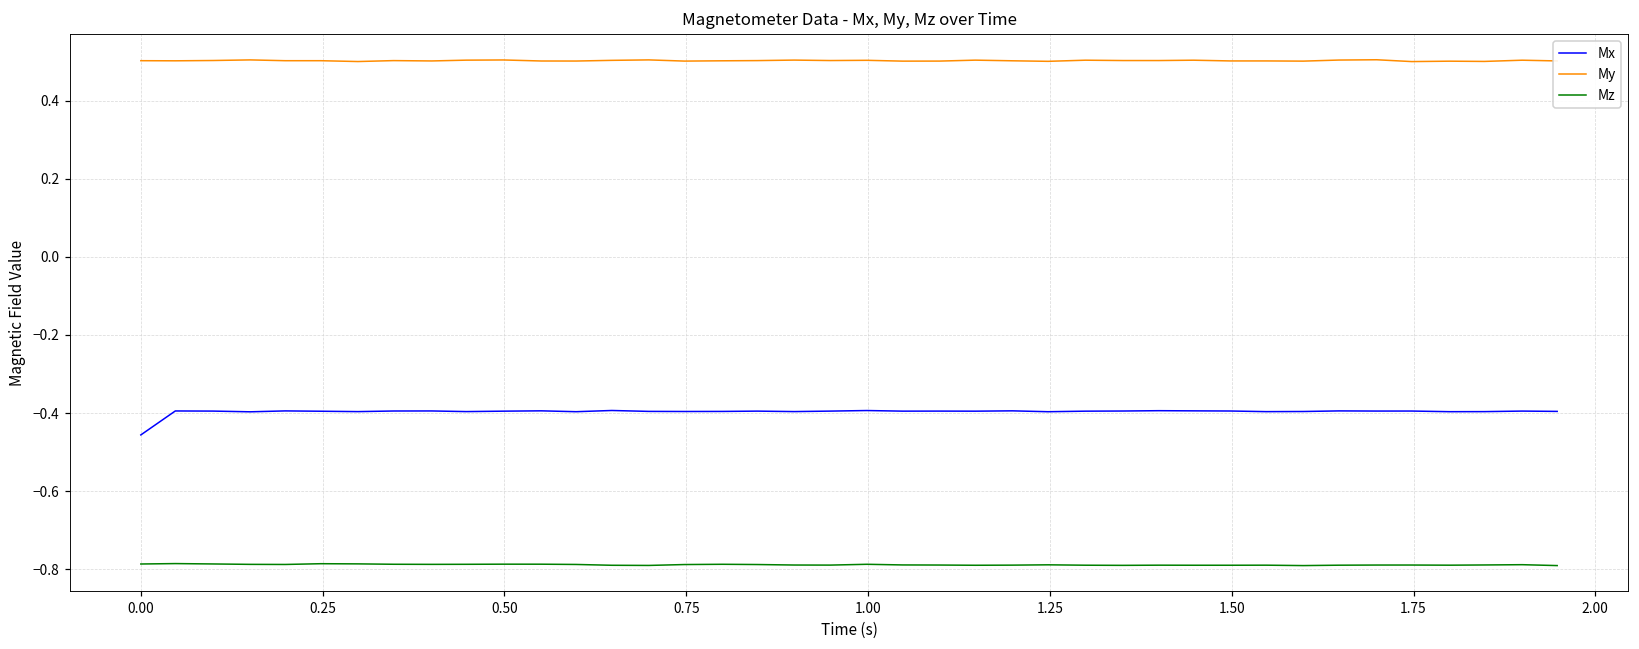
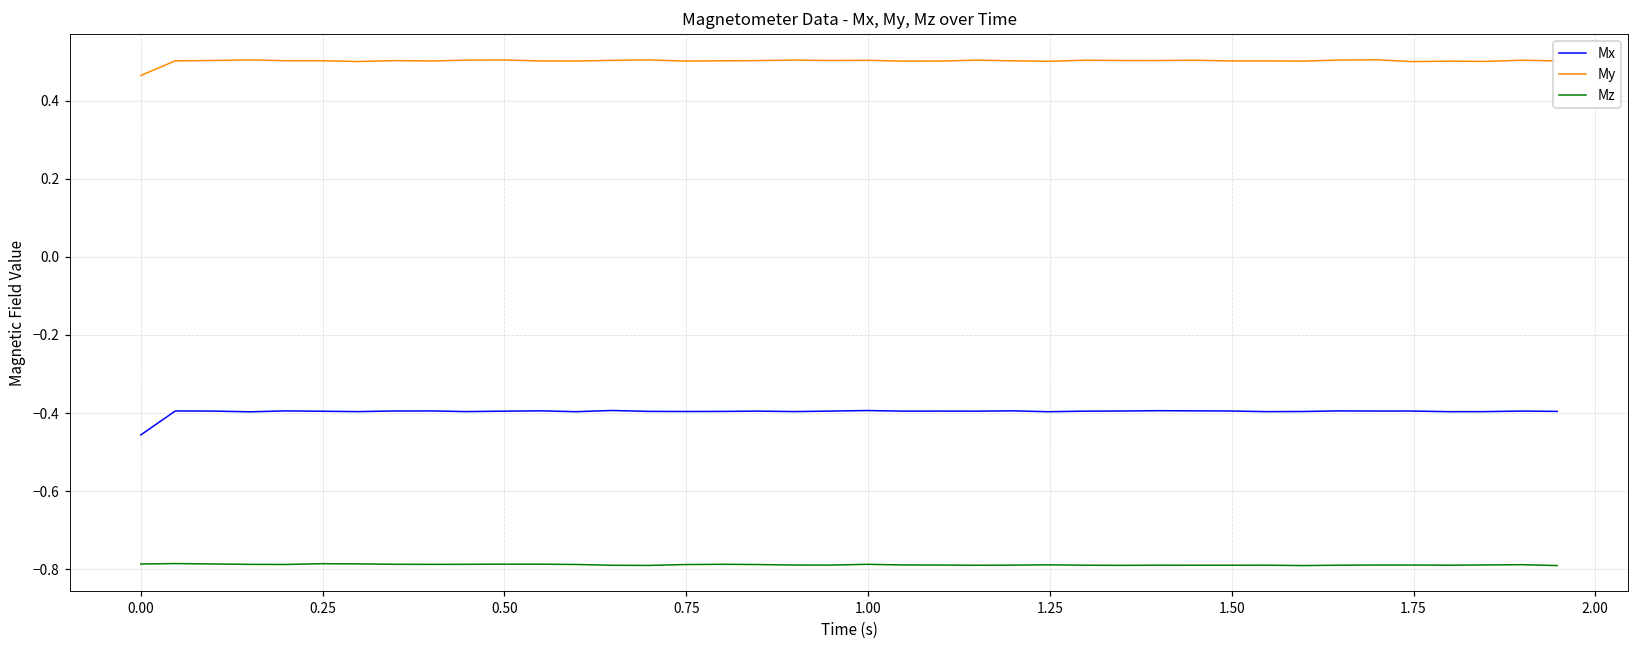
My, 0.00: 0.50 -> 0.46
